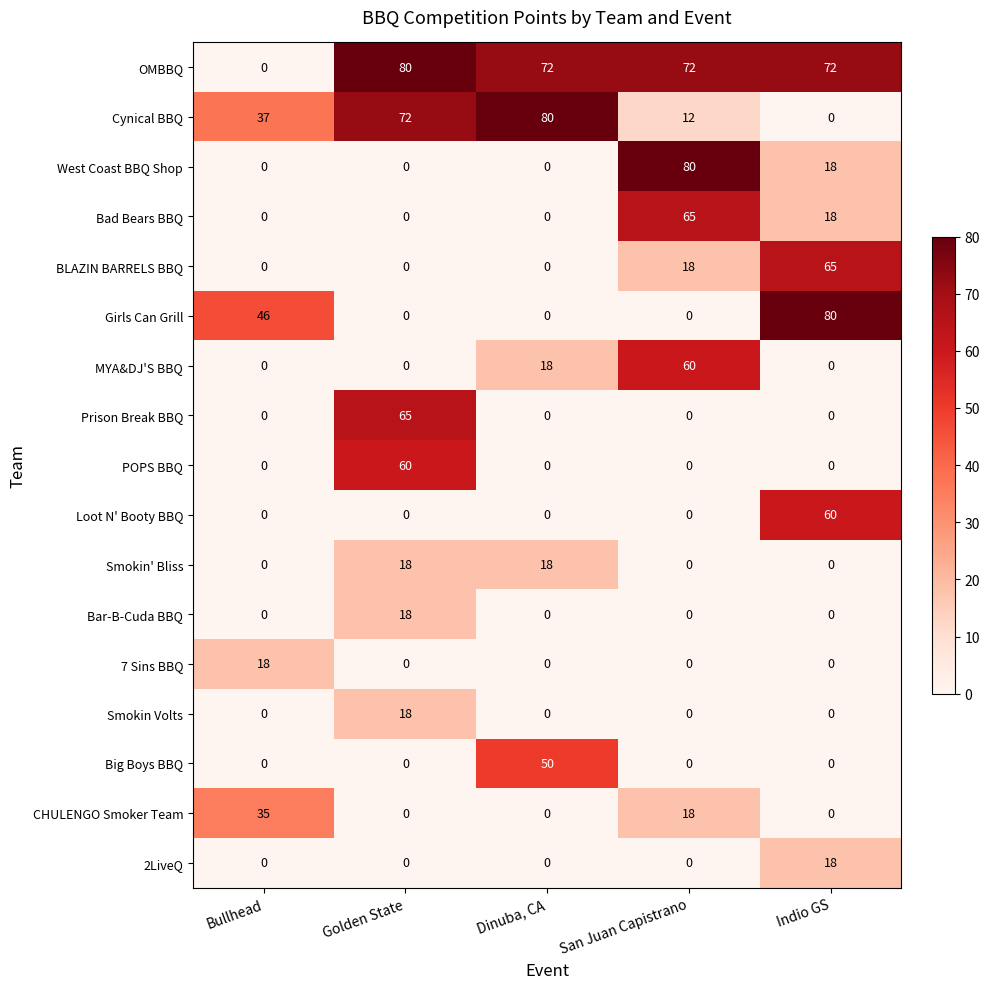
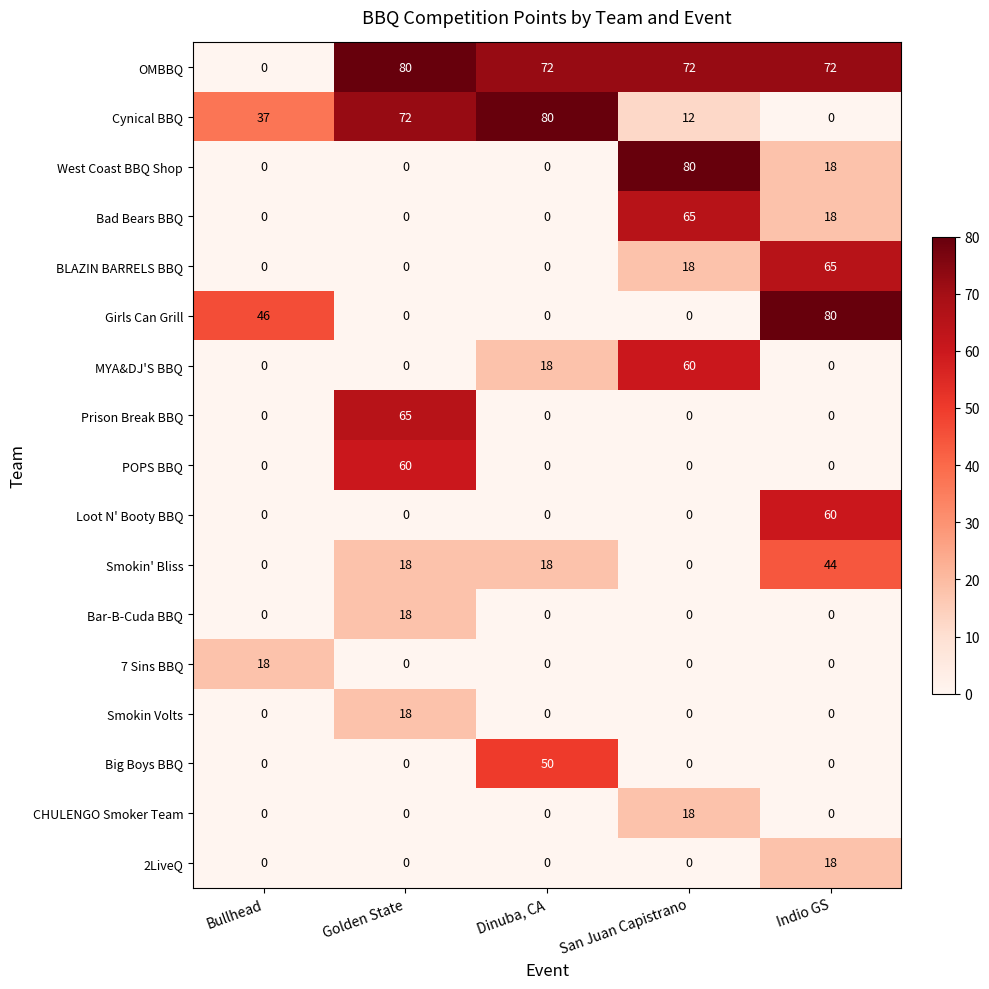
Smokin' Bliss, Indio GS: 0 -> 44
CHULENGO Smoker Team, Bullhead: 35 -> 0
